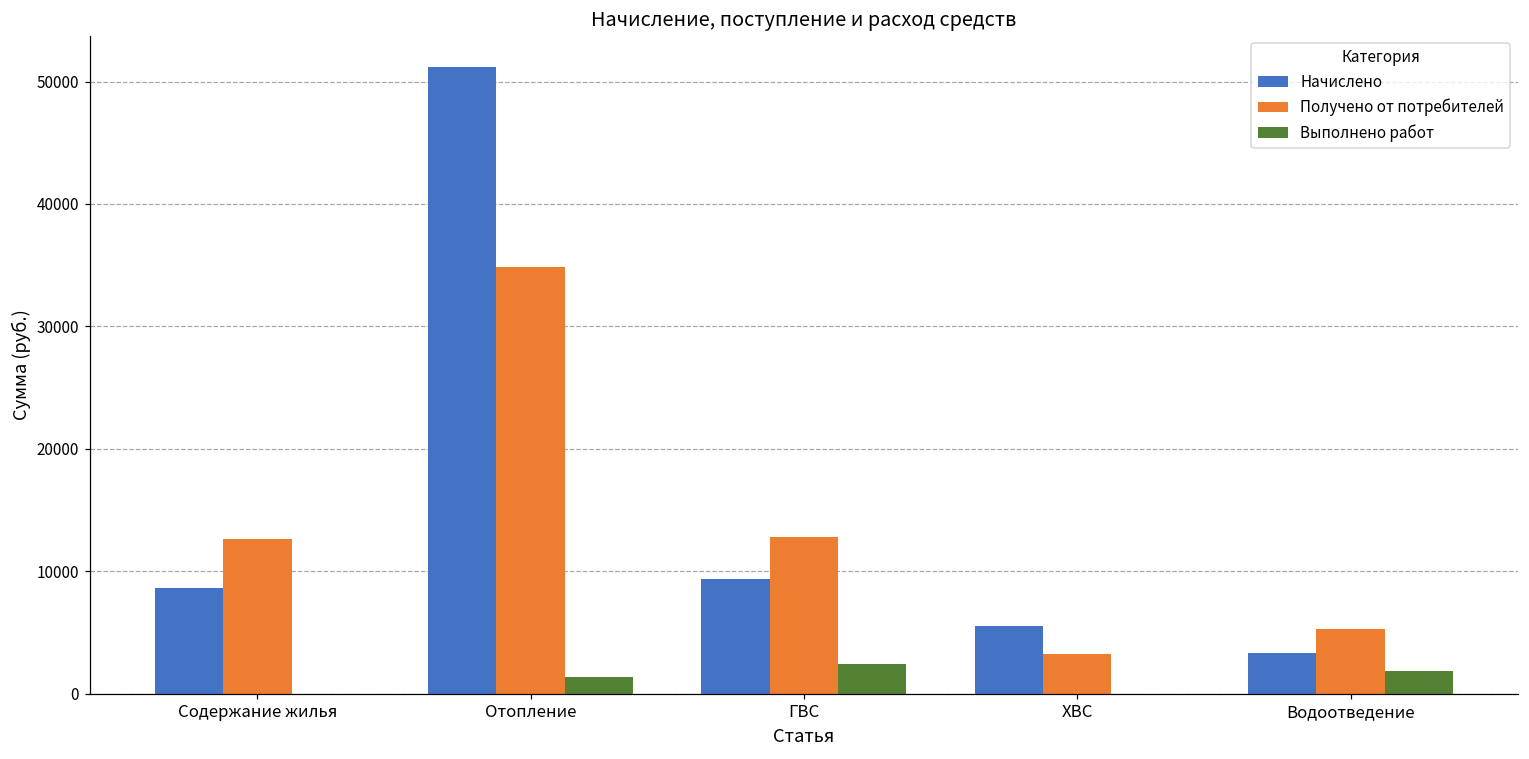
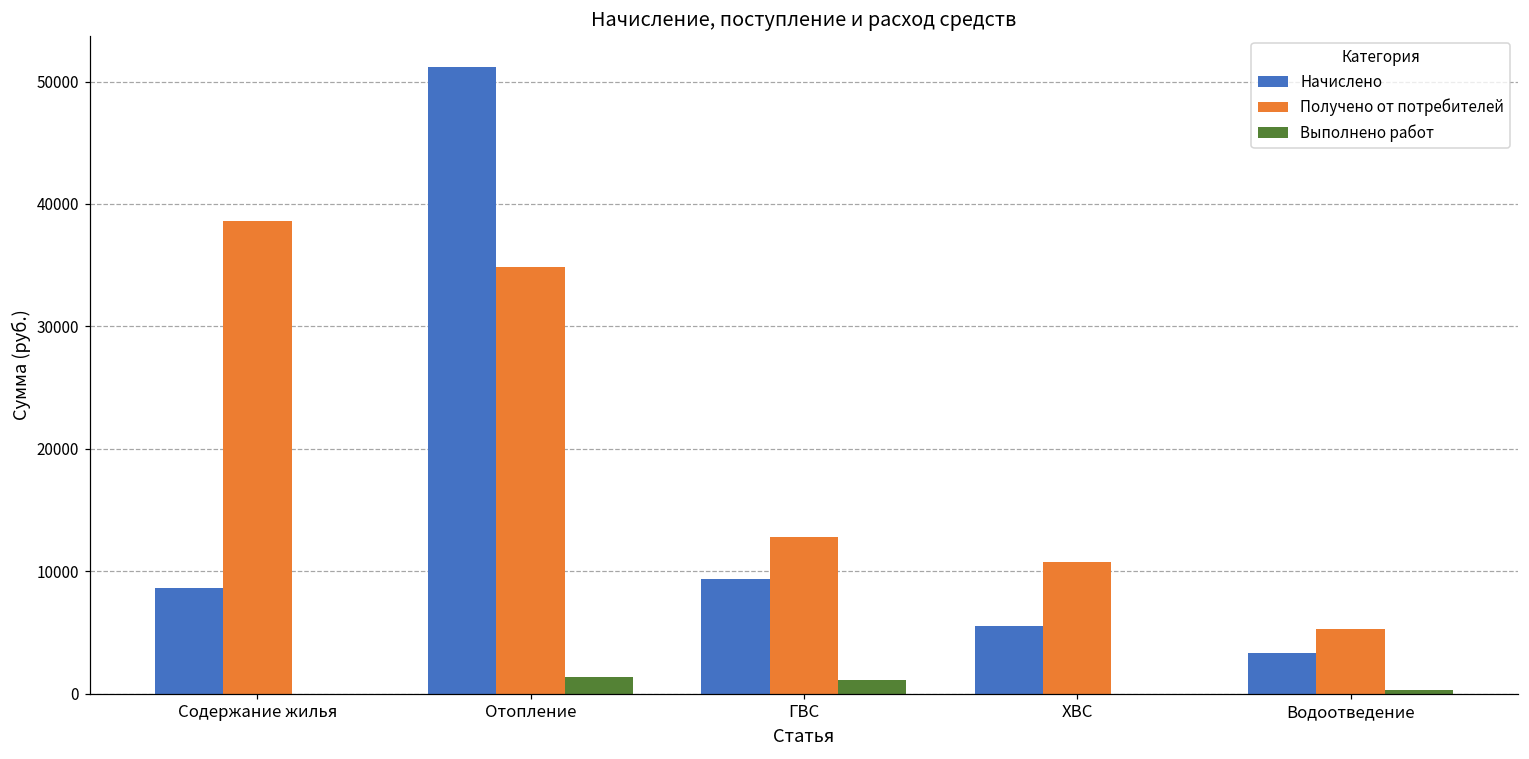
Получено от потребителей, Содержание жилья: 12600 -> 38600
Выполнено работ, ГВС: 2400 -> 1200
Получено от потребителей, ХВС: 3300 -> 10700
Выполнено работ, Водоотведение: 1900 -> 300
